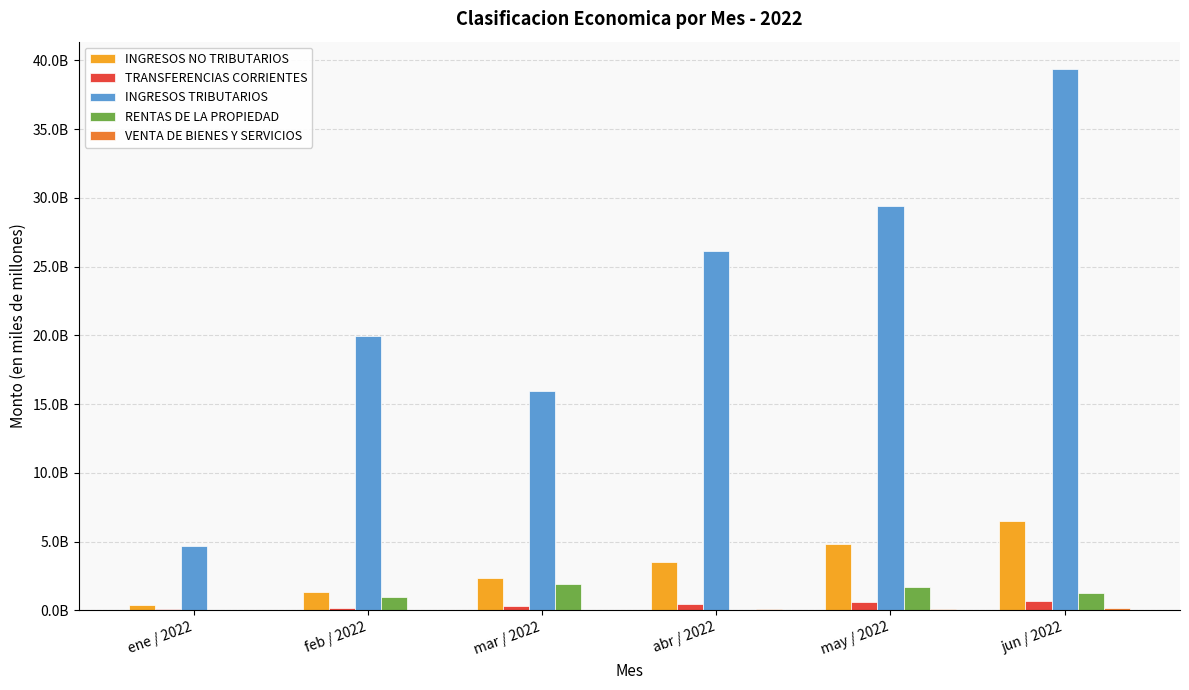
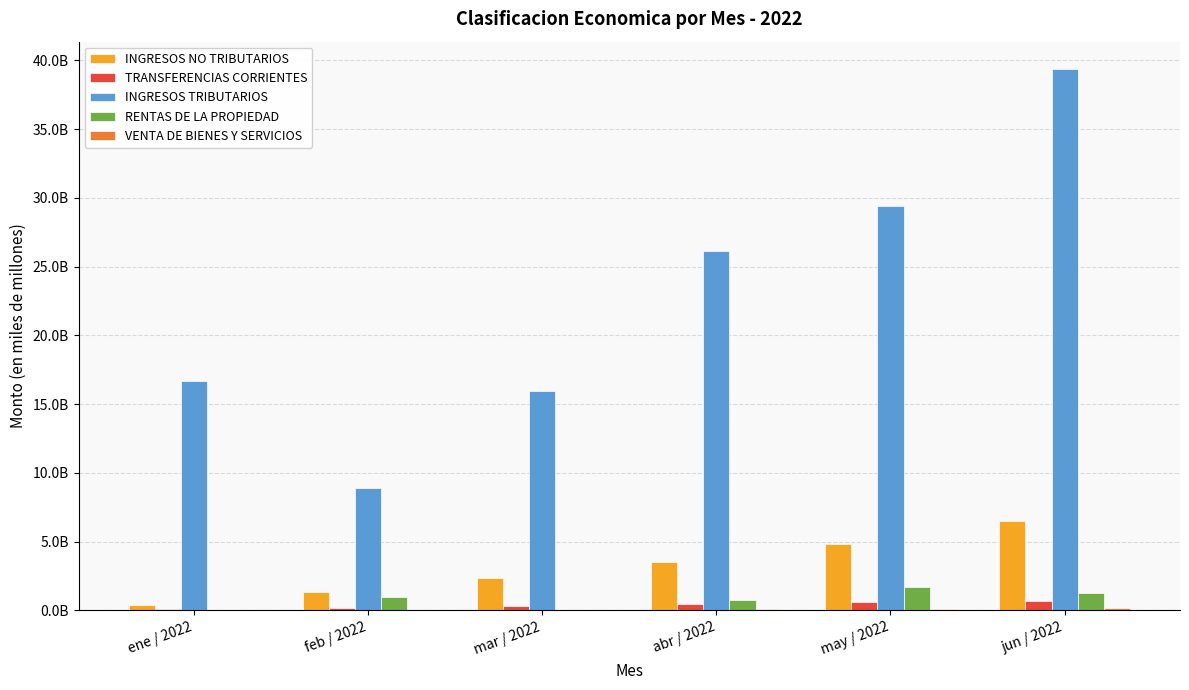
INGRESOS TRIBUTARIOS, ene / 2022: 4700000000 -> 16700000000
INGRESOS TRIBUTARIOS, feb / 2022: 19900000000 -> 8900000000
RENTAS DE LA PROPIEDAD, mar / 2022: 1900000000 -> 0
RENTAS DE LA PROPIEDAD, abr / 2022: 0 -> 700000000
